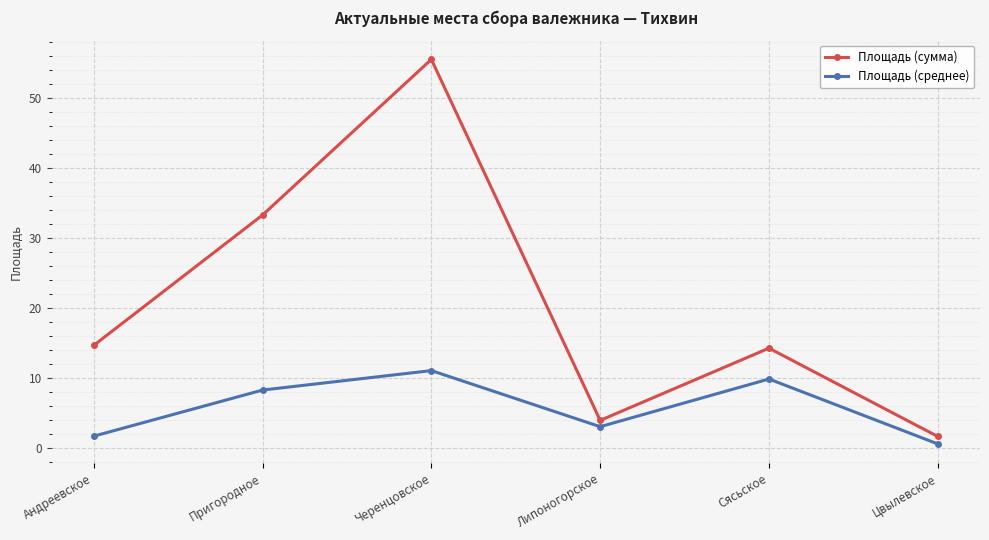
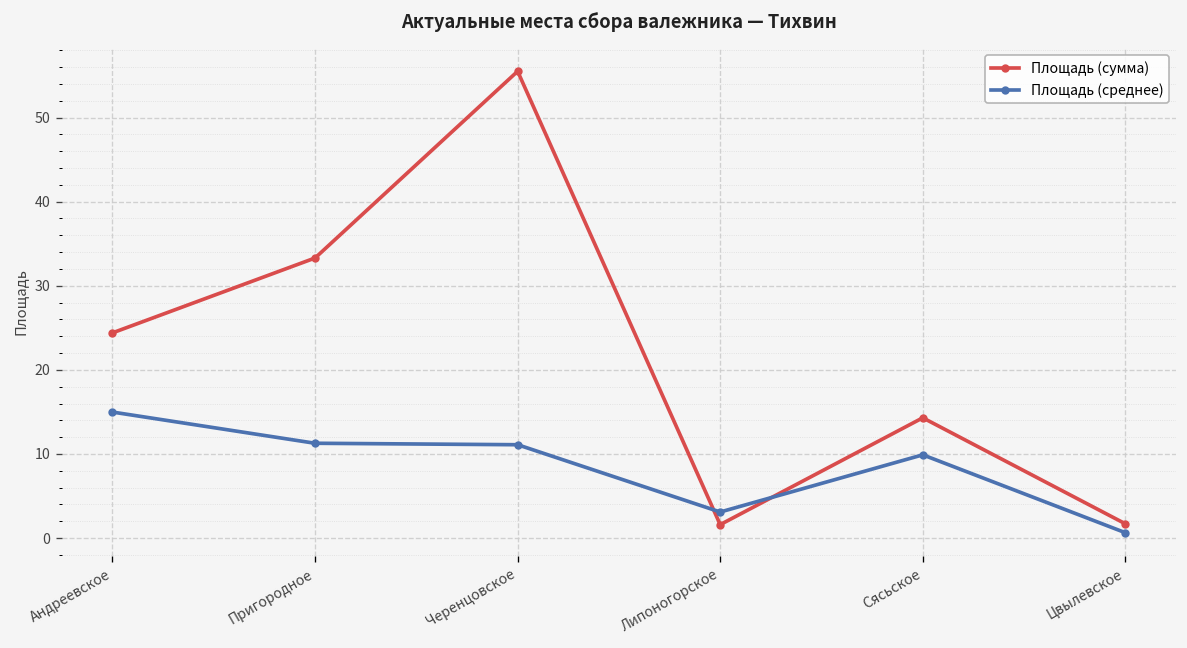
Площадь (сумма), Андреевское: 15 -> 24
Площадь (среднее), Андреевское: 2 -> 15
Площадь (среднее), Пригородное: 8 -> 11
Площадь (сумма), Липоногорское: 4 -> 2
